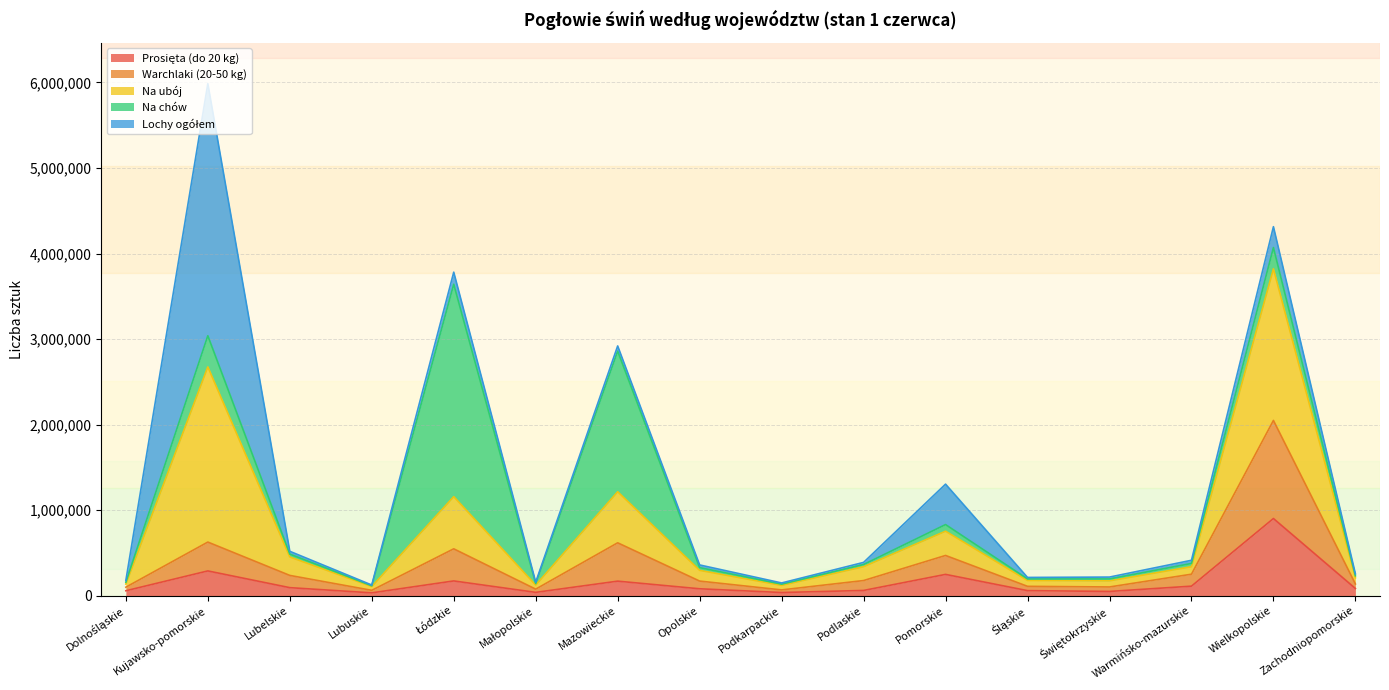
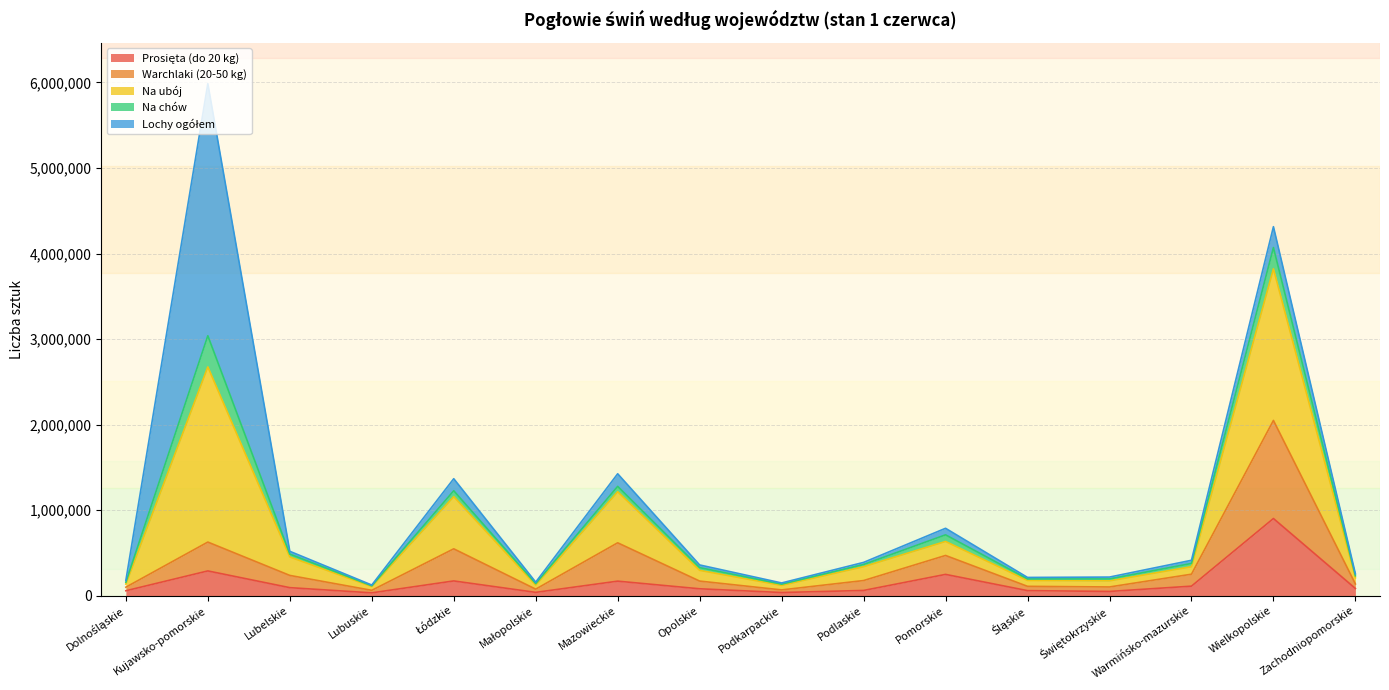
Na chów, Łódzkie: 2,500,000 -> 100,000
Na chów, Mazowieckie: 1,600,000 -> 100,000
Lochy ogółem, Mazowieckie: 60,000 -> 150,000
Na ubój, Pomorskie: 300,000 -> 200,000
Lochy ogółem, Pomorskie: 500,000 -> 100,000
